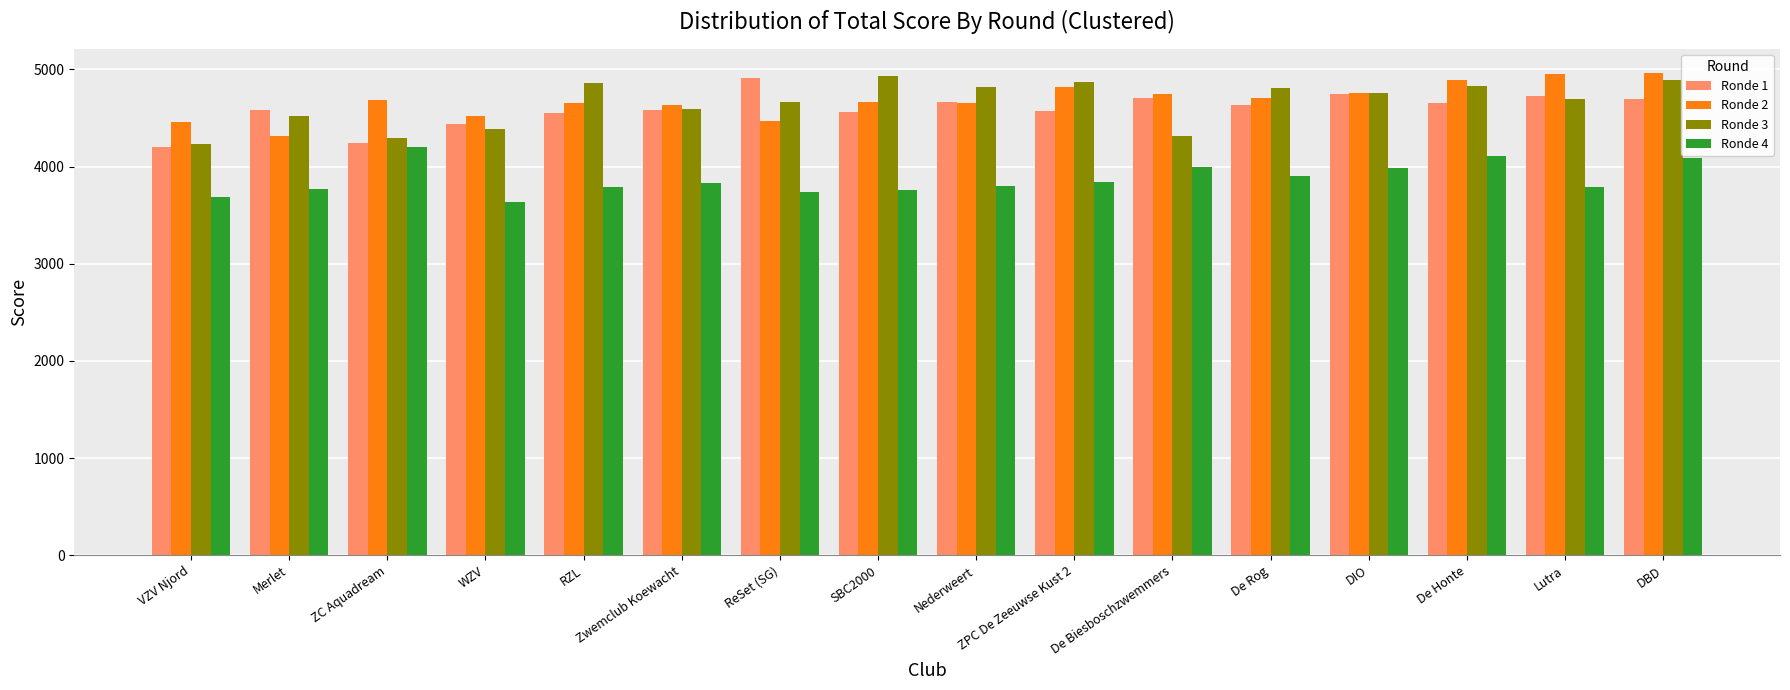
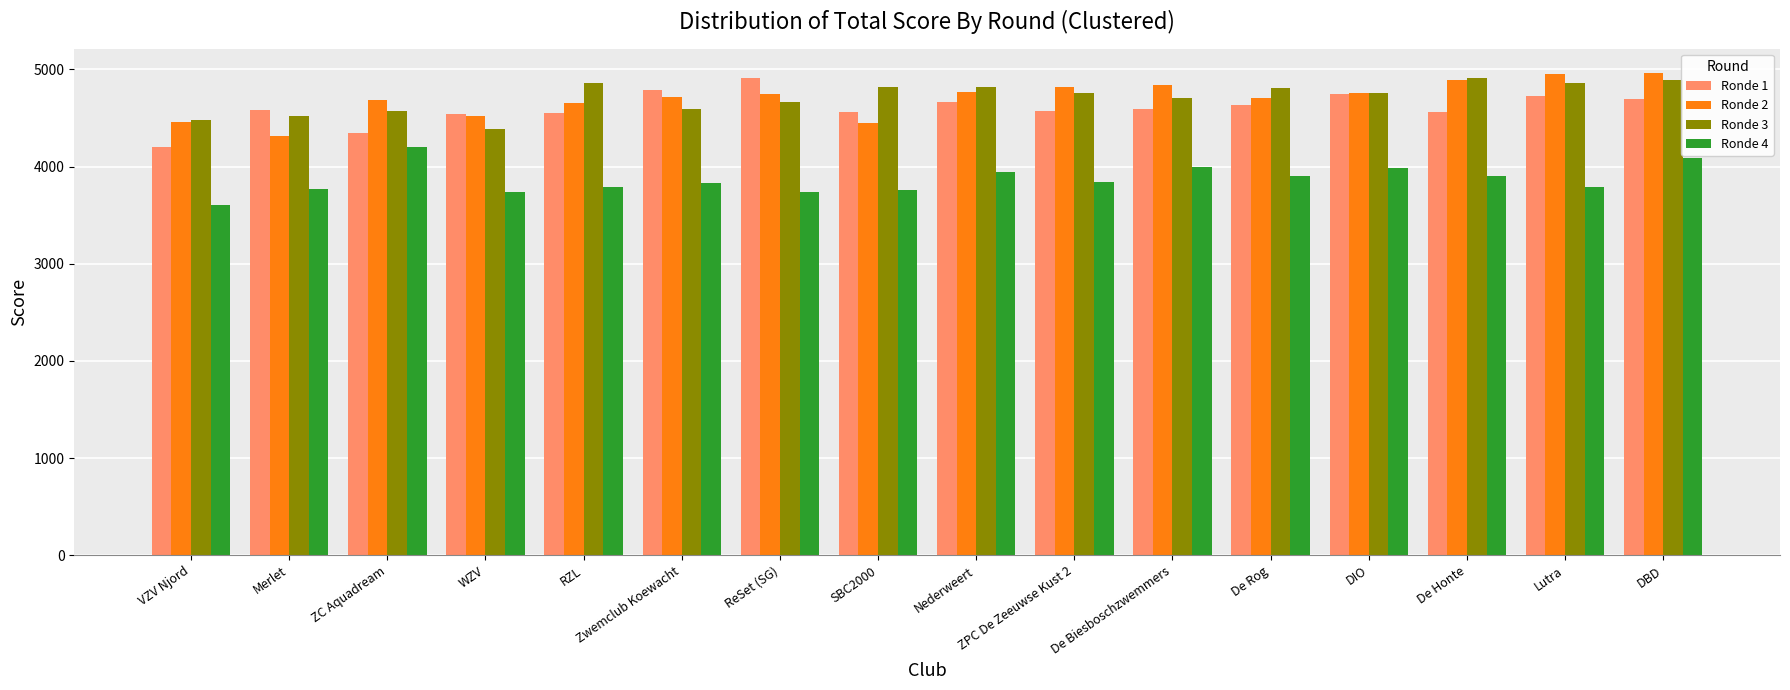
Ronde 3, VZV Njord: 4200 -> 4500
Ronde 4, VZV Njord: 3700 -> 3600
Ronde 1, ZC Aquadream: 4200 -> 4300
Ronde 3, ZC Aquadream: 4300 -> 4600
Ronde 1, WZV: 4400 -> 4500
Ronde 4, WZV: 3600 -> 3700
Ronde 1, Zwemclub Koewacht: 4600 -> 4800
Ronde 2, Zwemclub Koewacht: 4600 -> 4700
Ronde 2, ReSet (SG): 4500 -> 4700
Ronde 2, SBC2000: 4700 -> 4400
Ronde 3, SBC2000: 4900 -> 4800
Ronde 2, Nederweert: 4700 -> 4800
Ronde 4, Nederweert: 3800 -> 3900
Ronde 3, ZPC De Zeeuwse Kust 2: 4900 -> 4800
Ronde 1, De Biesboschzwemmers: 4700 -> 4600
Ronde 2, De Biesboschzwemmers: 4700 -> 4800
Ronde 3, De Biesboschzwemmers: 4300 -> 4700
Ronde 1, De Honte: 4700 -> 4600
Ronde 3, De Honte: 4800 -> 4900
Ronde 4, De Honte: 4100 -> 3900
Ronde 3, Lutra: 4700 -> 4900
